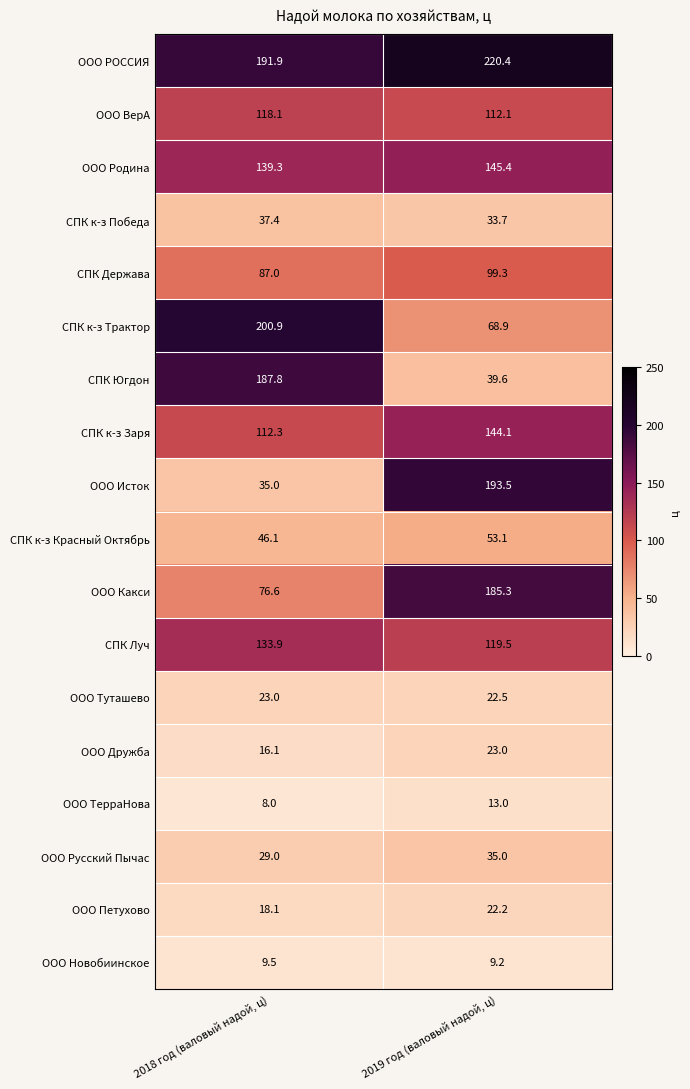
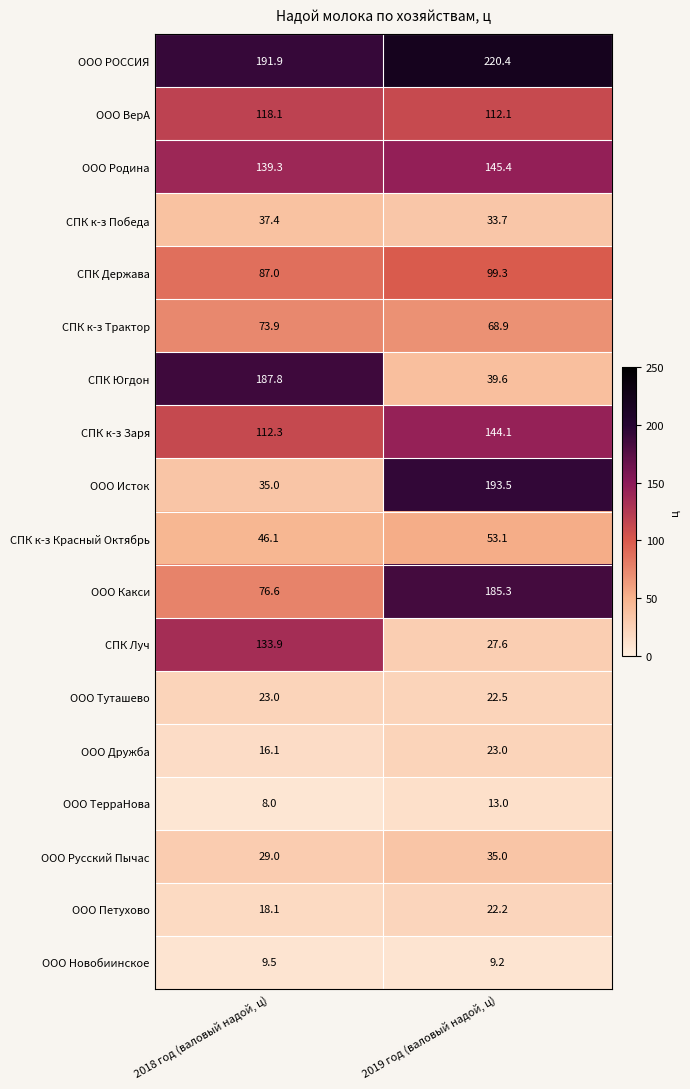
СПК к-з Трактор, 2018 год (валовый надой, ц): 200.9 -> 73.9
СПК Луч, 2019 год (валовый надой, ц): 119.5 -> 27.6
